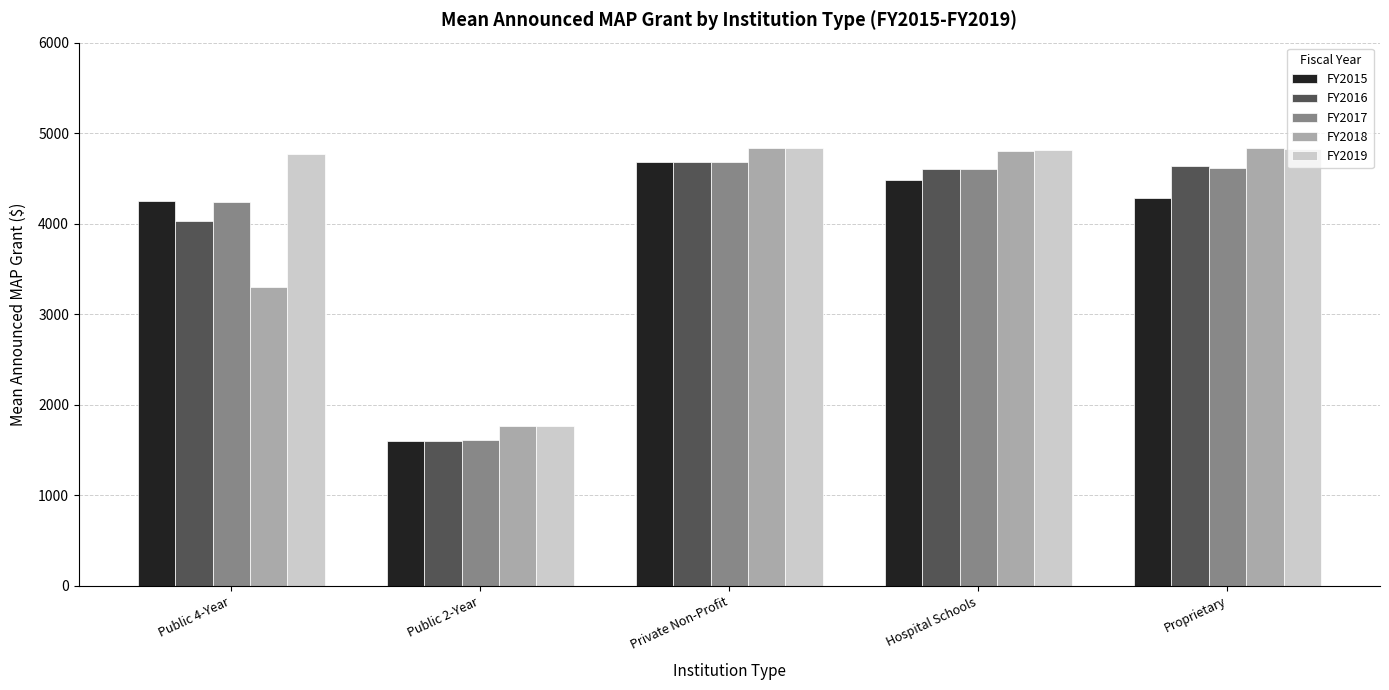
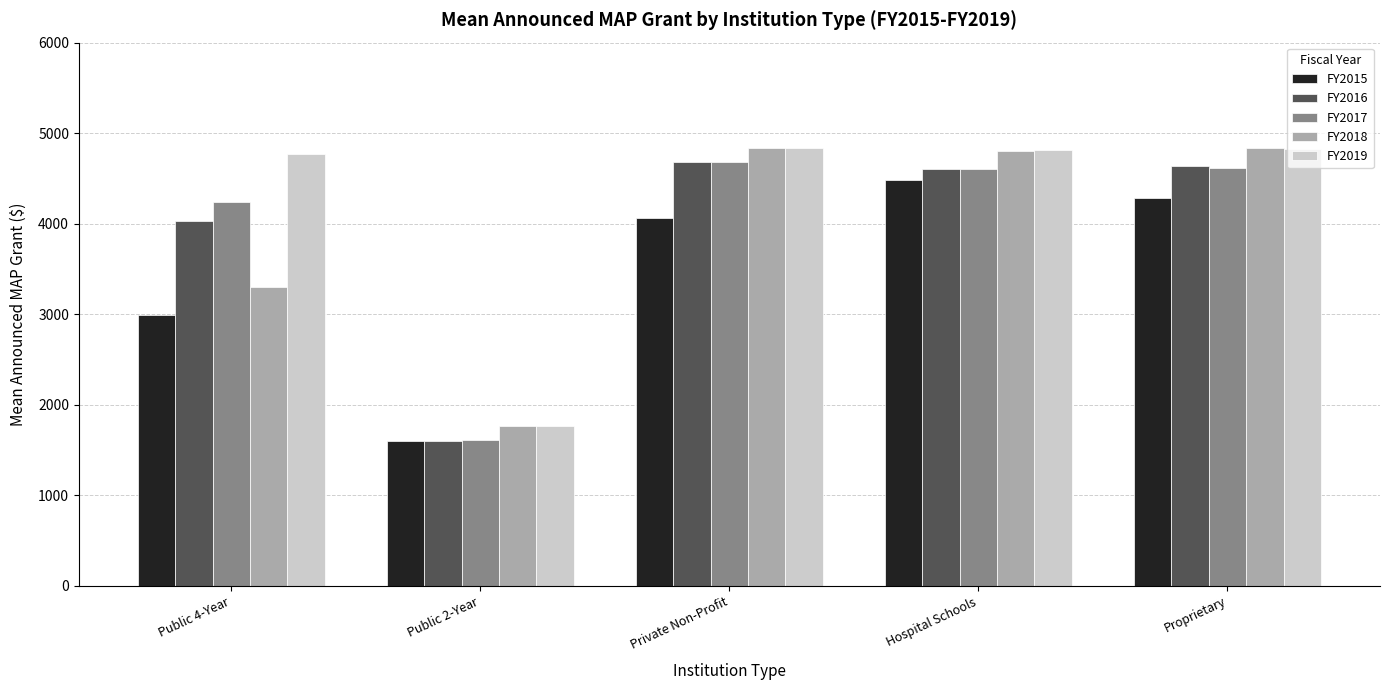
FY2015, Public 4-Year: 4300 -> 3000
FY2015, Private Non-Profit: 4700 -> 4100
